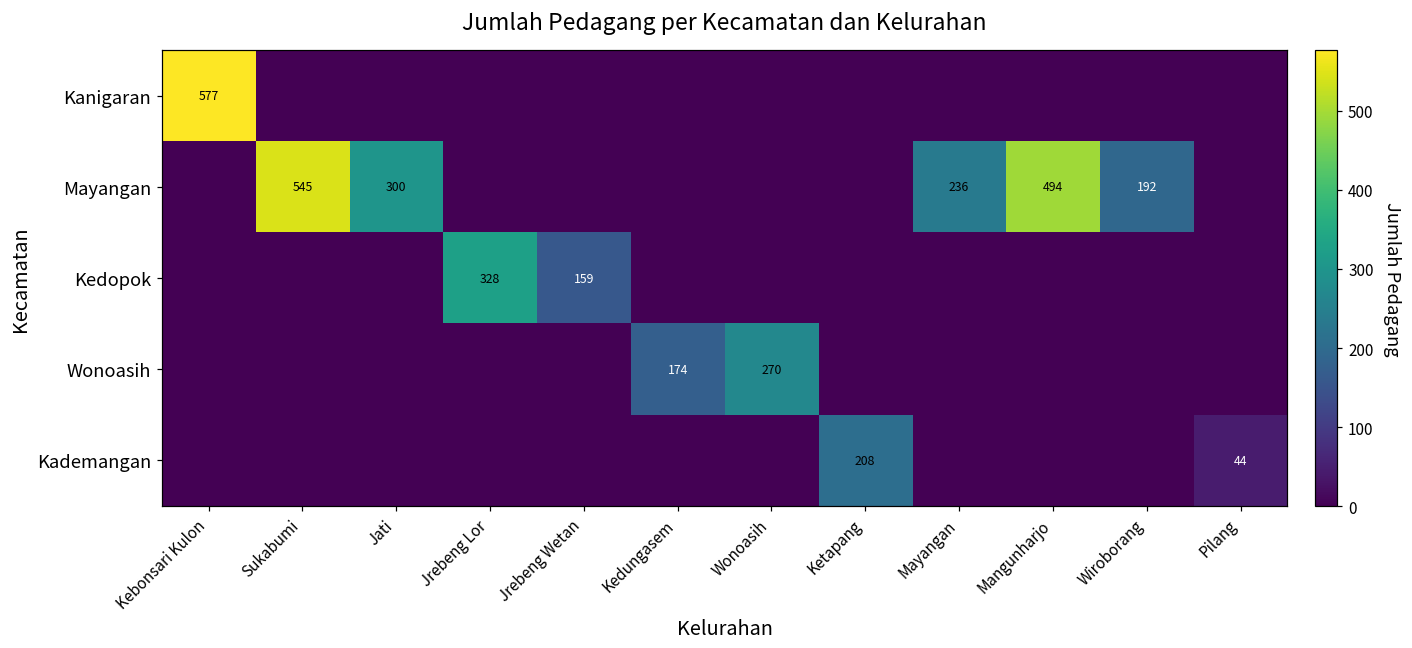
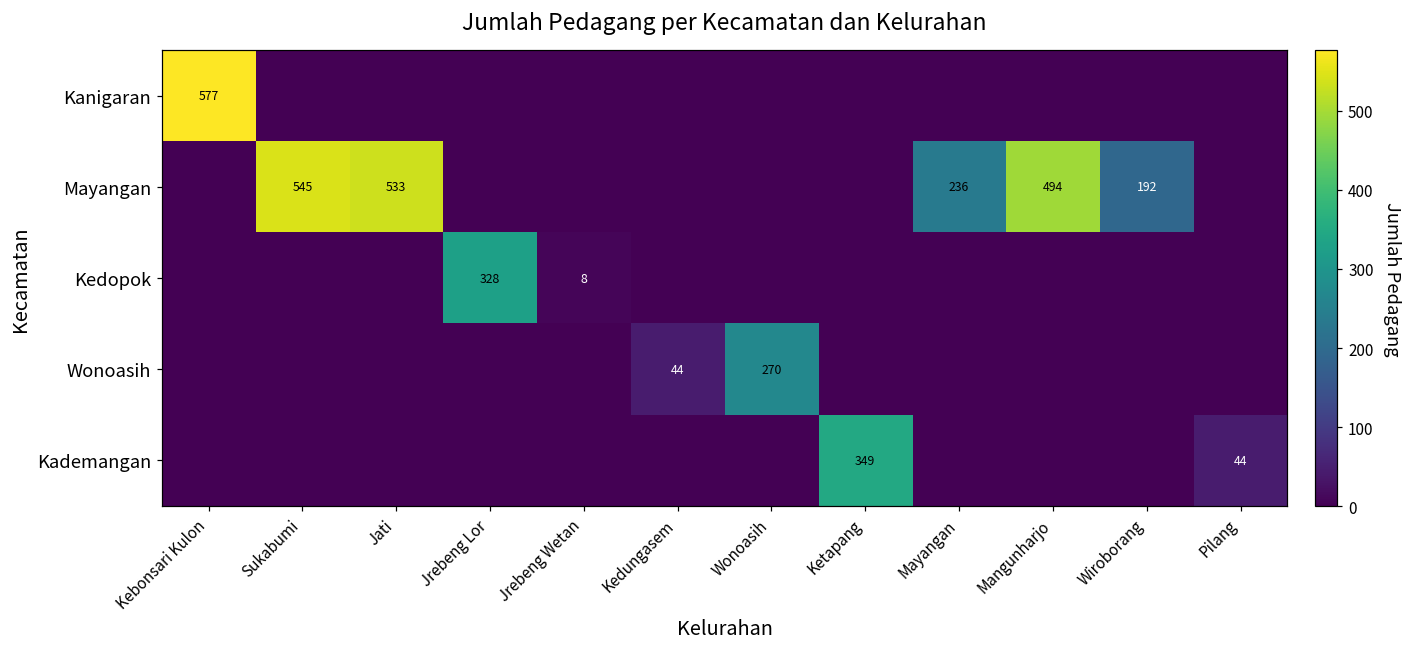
Mayangan, Jati: 300 -> 533
Kedopok, Jrebeng Wetan: 159 -> 8
Wonoasih, Kedungasem: 174 -> 44
Kademangan, Ketapang: 208 -> 349
